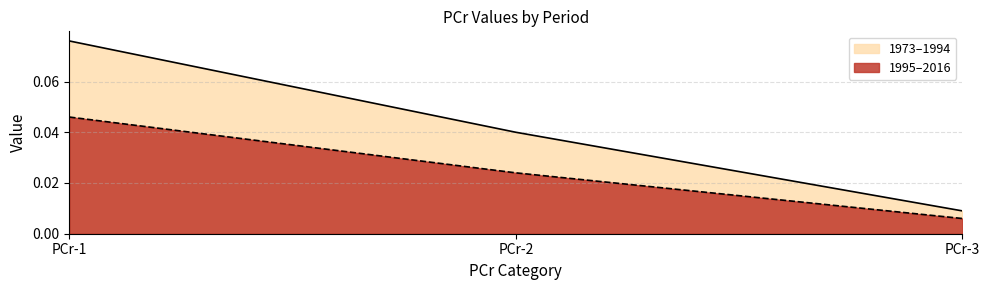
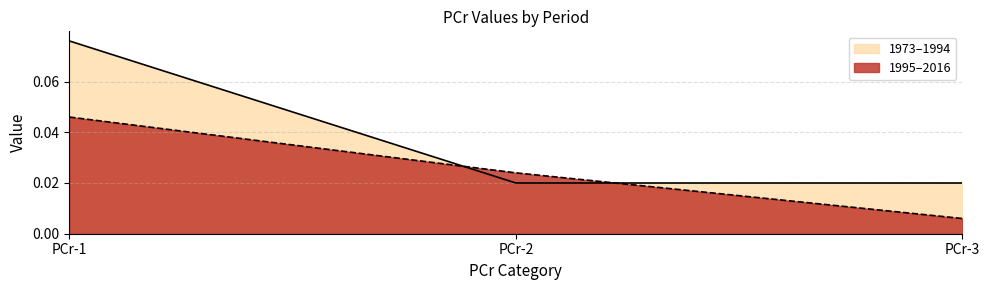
1973–1994, PCr-2: 0.04 -> 0.02
1973–1994, PCr-3: 0.009 -> 0.020
